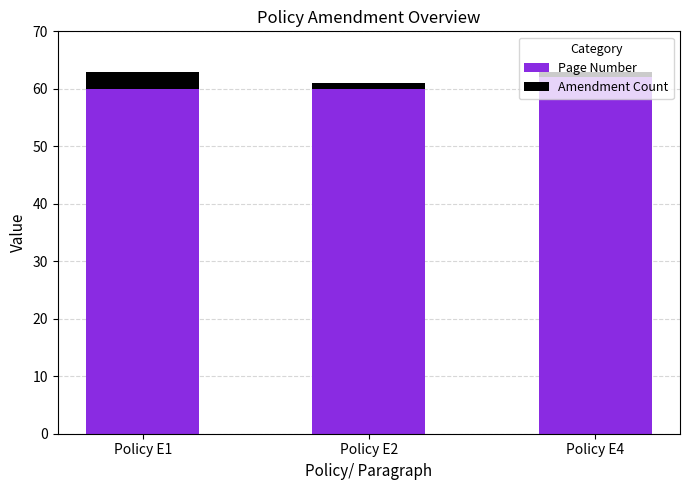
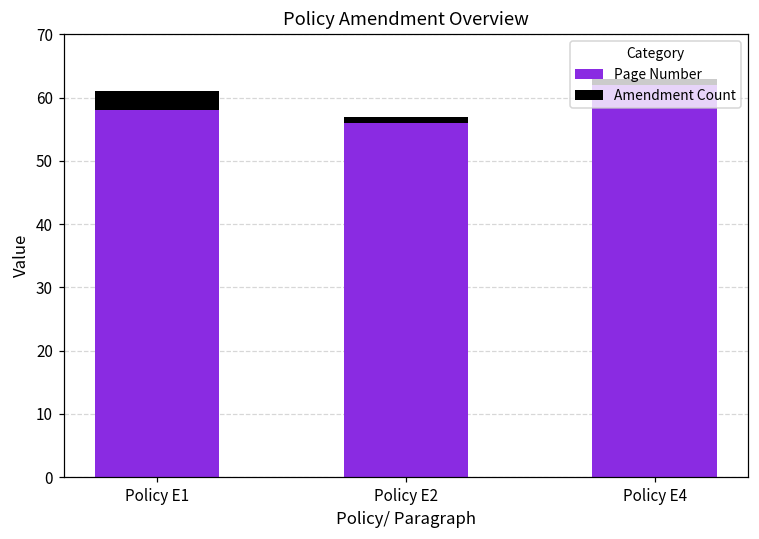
Page Number, Policy E1: 60 -> 58
Page Number, Policy E2: 60 -> 56
